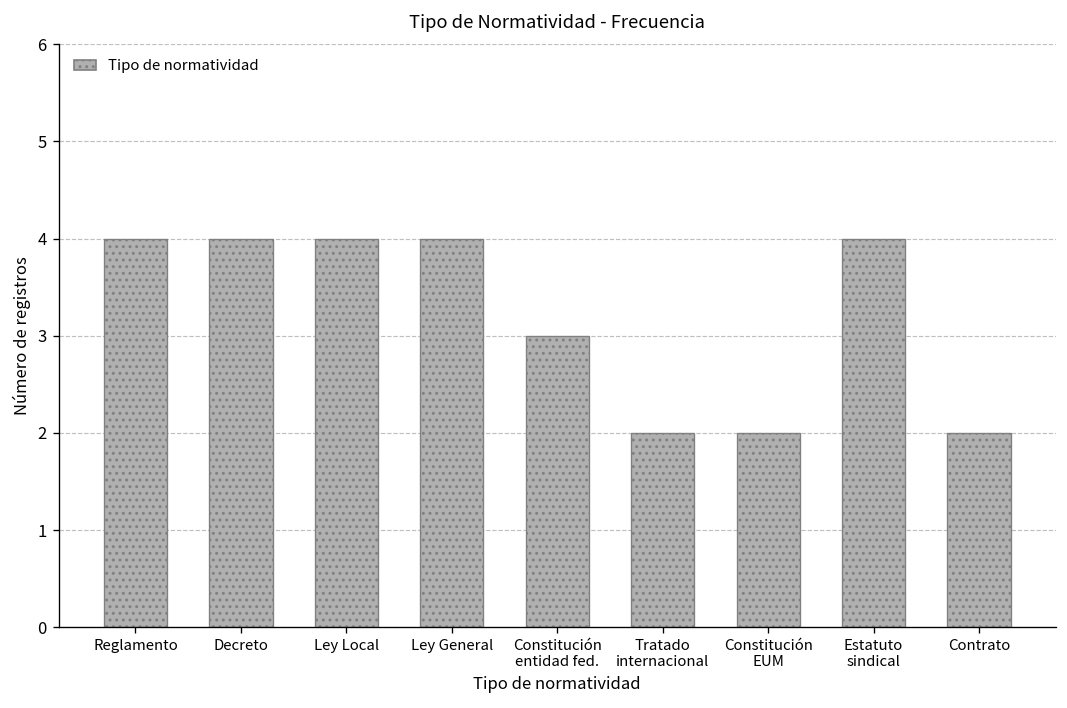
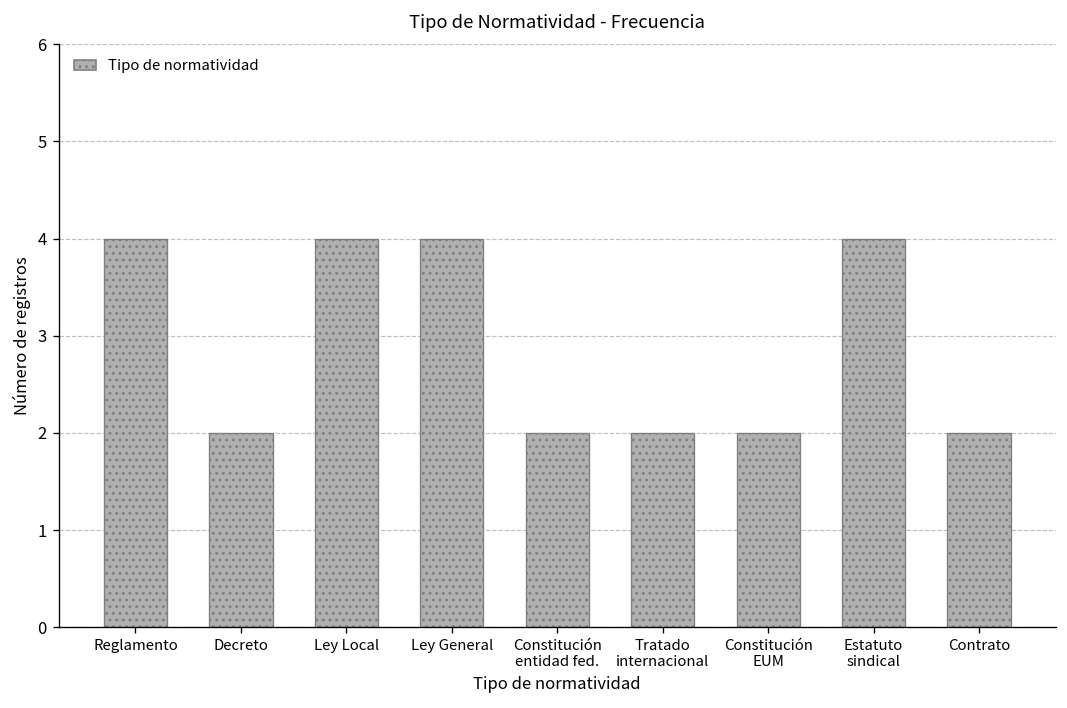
Decreto: 4 -> 2
Constitución entidad fed.: 3 -> 2
